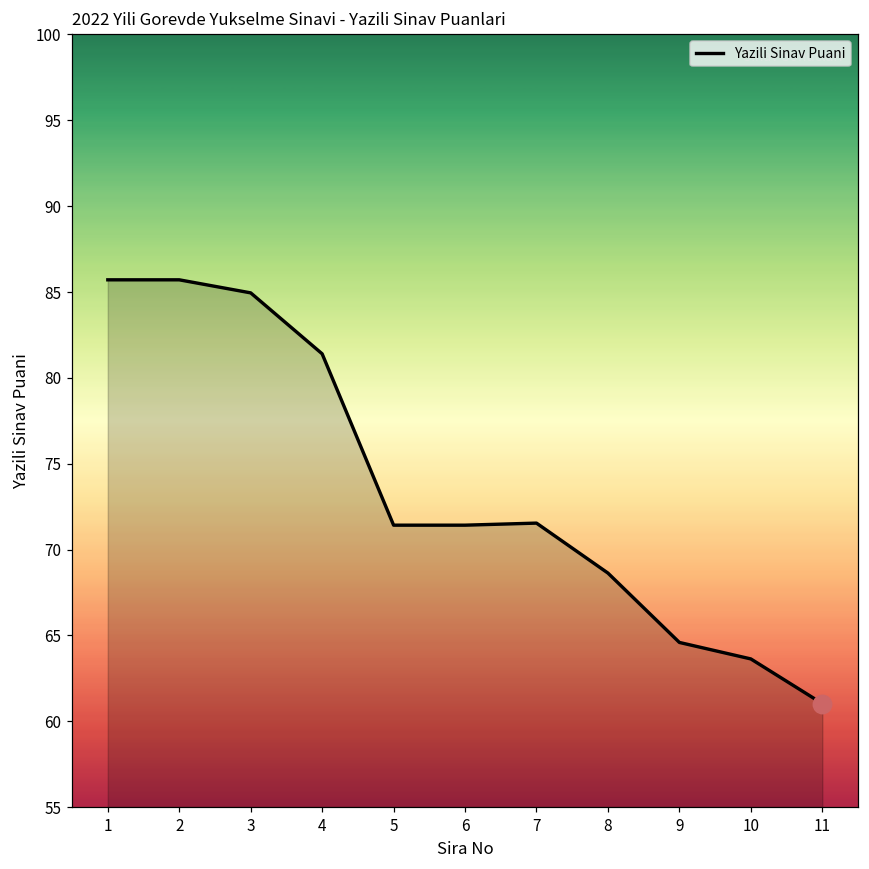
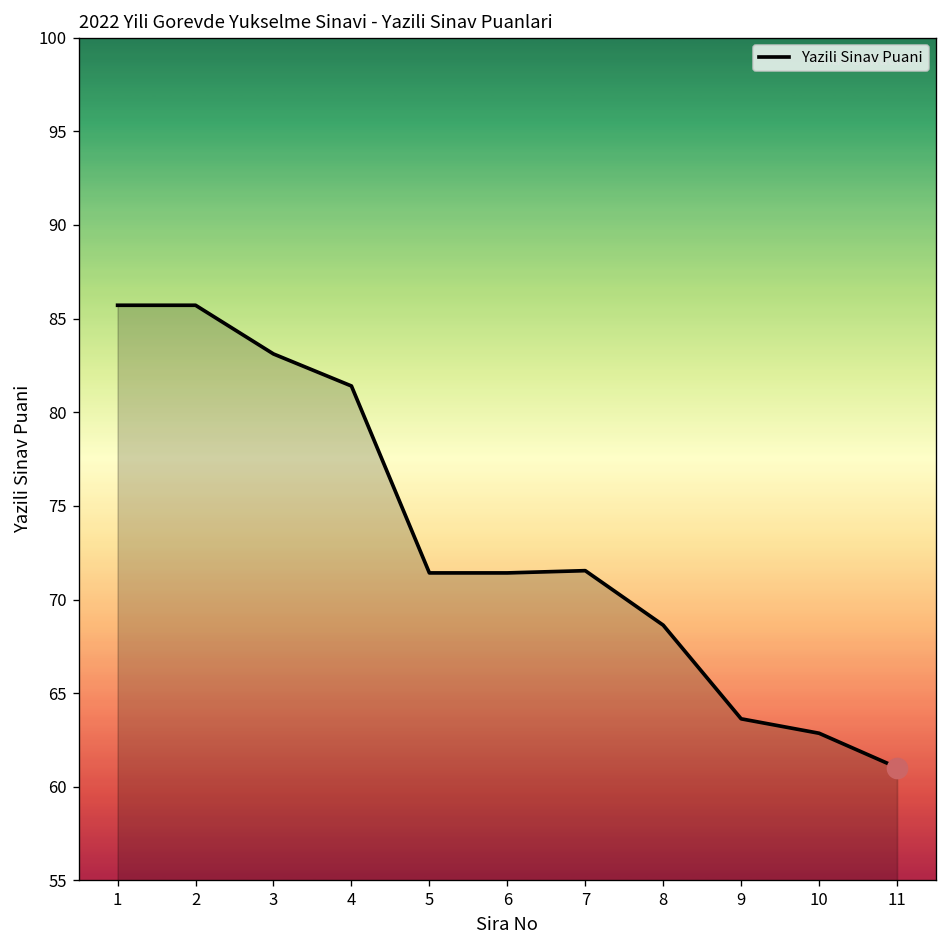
Yazili Sinav Puani, 3: 85.0 -> 83.1
Yazili Sinav Puani, 9: 64.6 -> 63.6
Yazili Sinav Puani, 10: 63.6 -> 62.9
